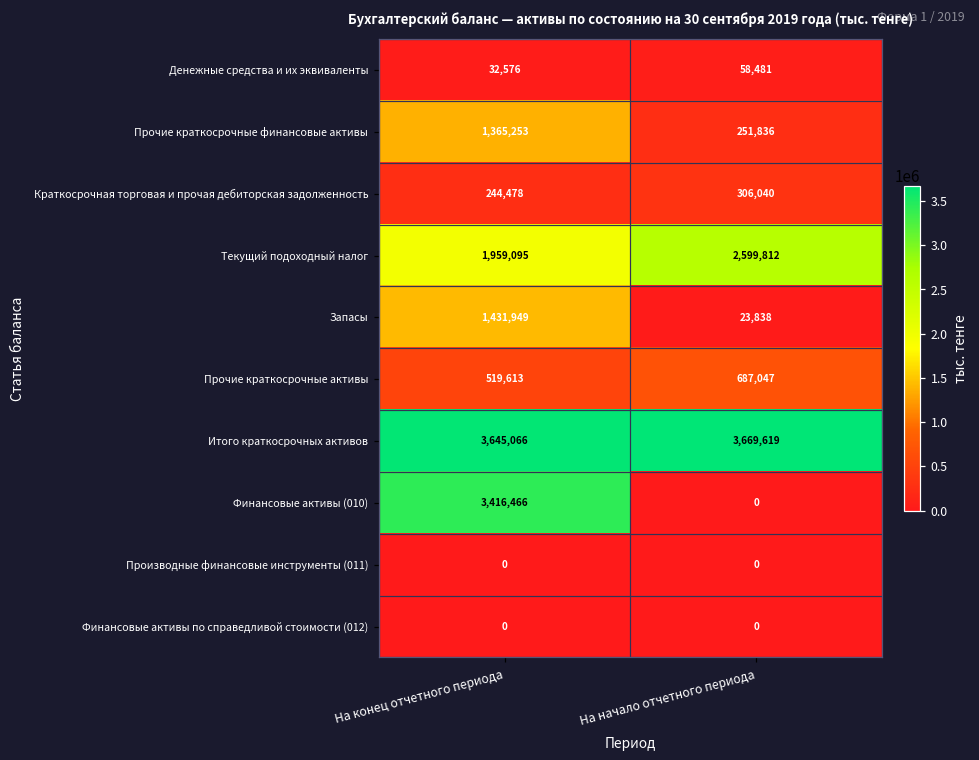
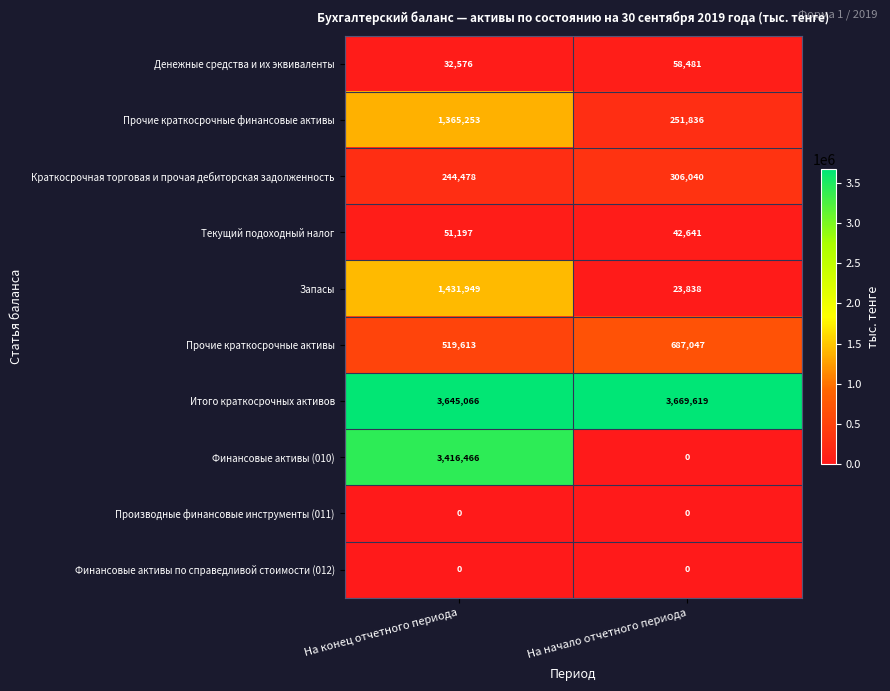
Текущий подоходный налог, На конец отчетного периода: 1,959,095 -> 51,197
Текущий подоходный налог, На начало отчетного периода: 2,599,812 -> 42,641
